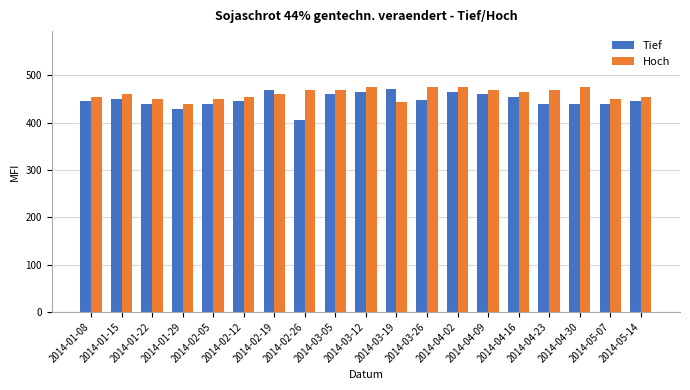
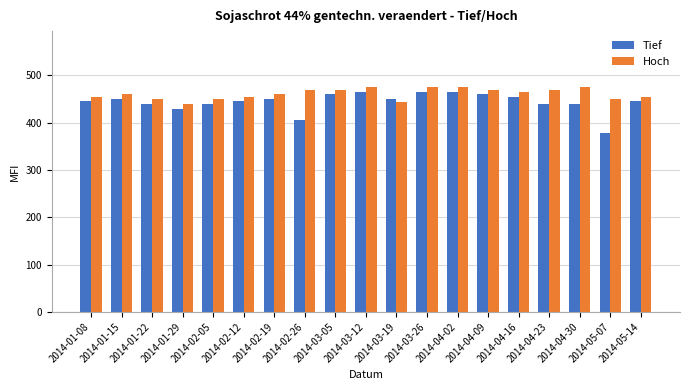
Tief, 2014-02-19: 470 -> 450
Tief, 2014-03-19: 470 -> 450
Tief, 2014-03-26: 450 -> 470
Tief, 2014-05-07: 440 -> 380
